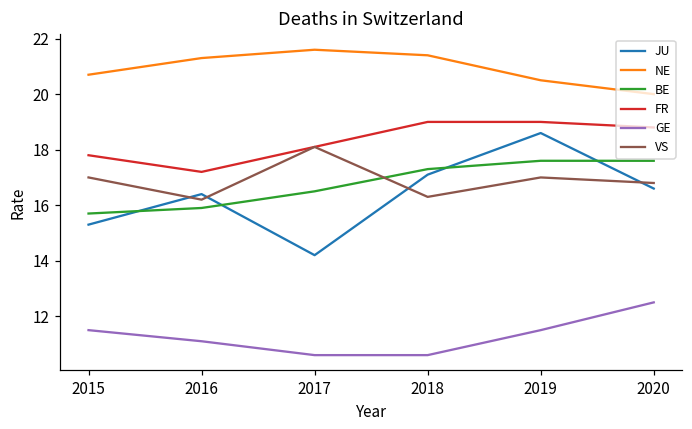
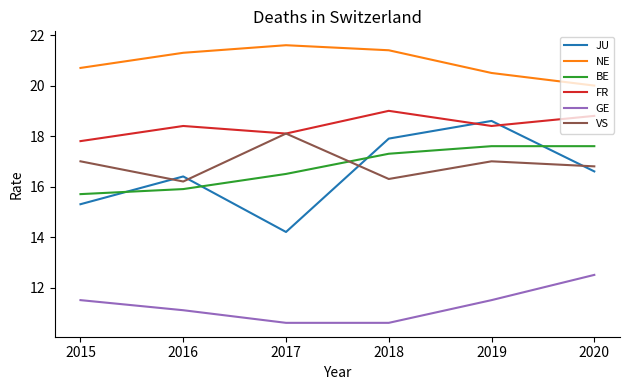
FR, 2016: 17.2 -> 18.4
JU, 2018: 17.1 -> 17.9
FR, 2019: 19.0 -> 18.4
